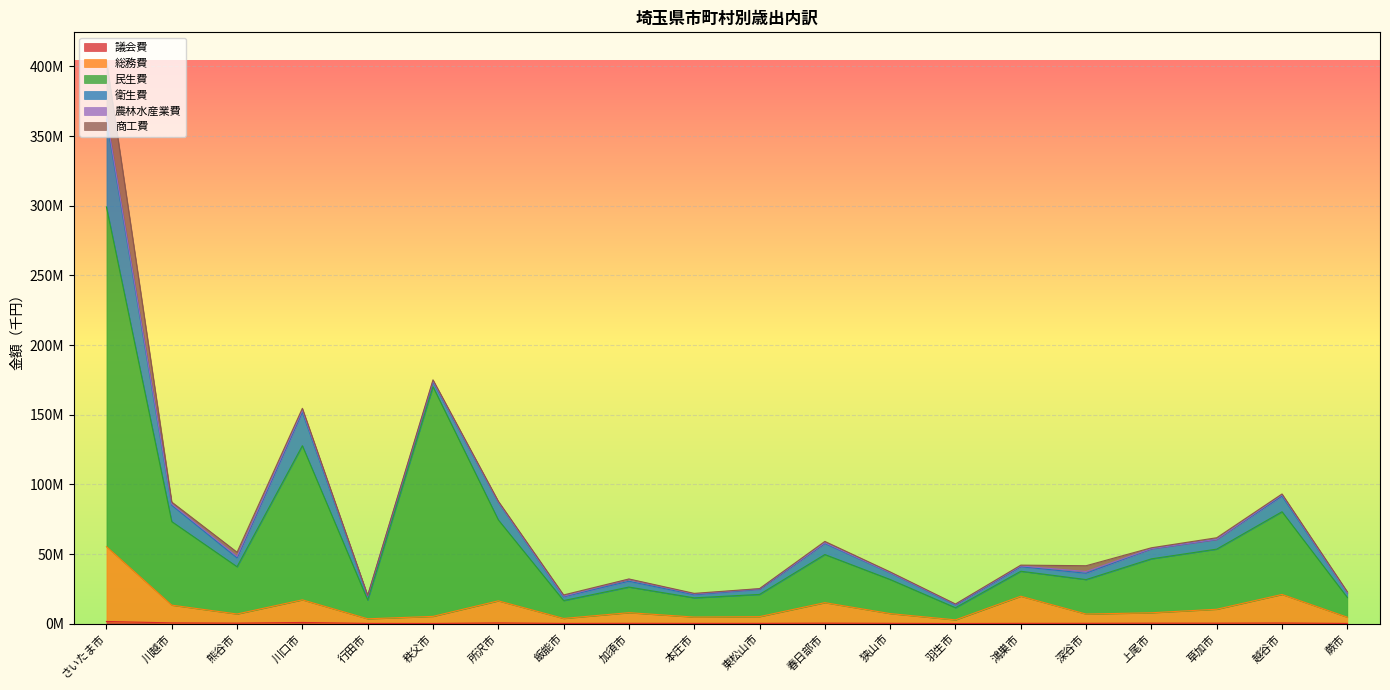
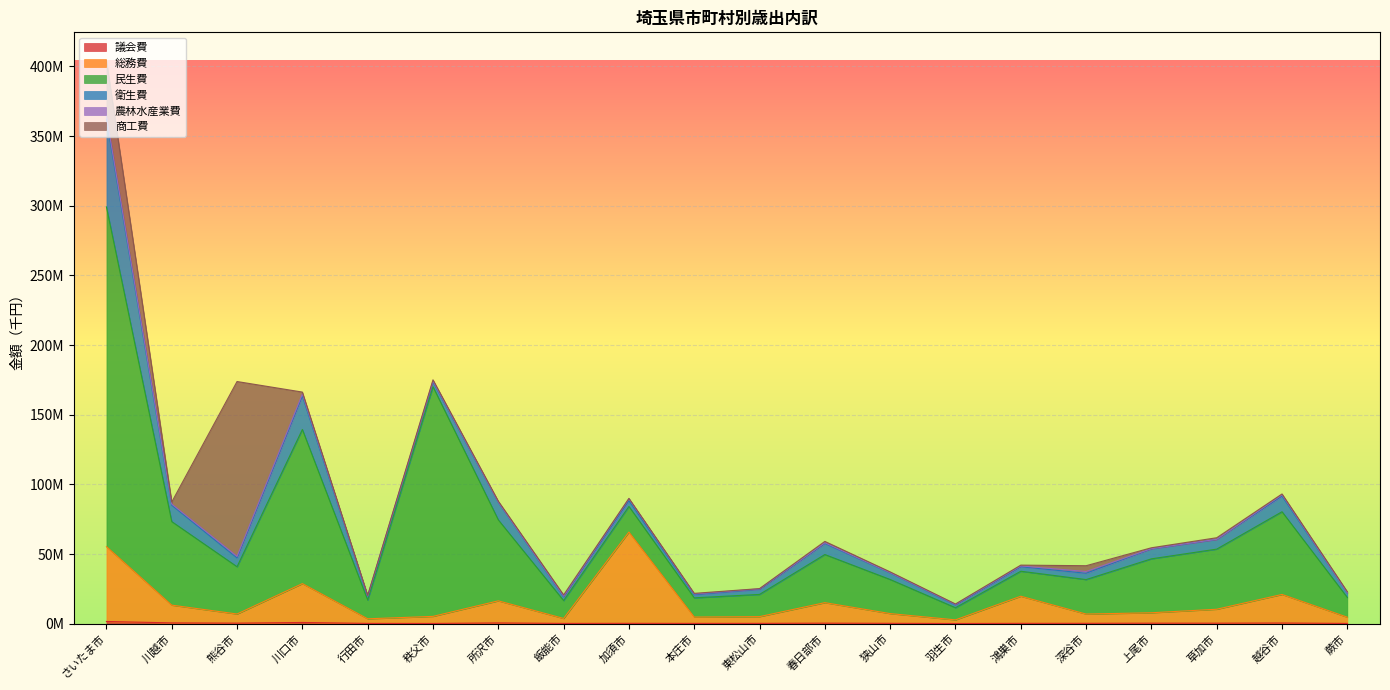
商工費, 熊谷市: 3000000 -> 125000000
総務費, 川口市: 16000000 -> 28000000
総務費, 加須市: 8000000 -> 65000000
